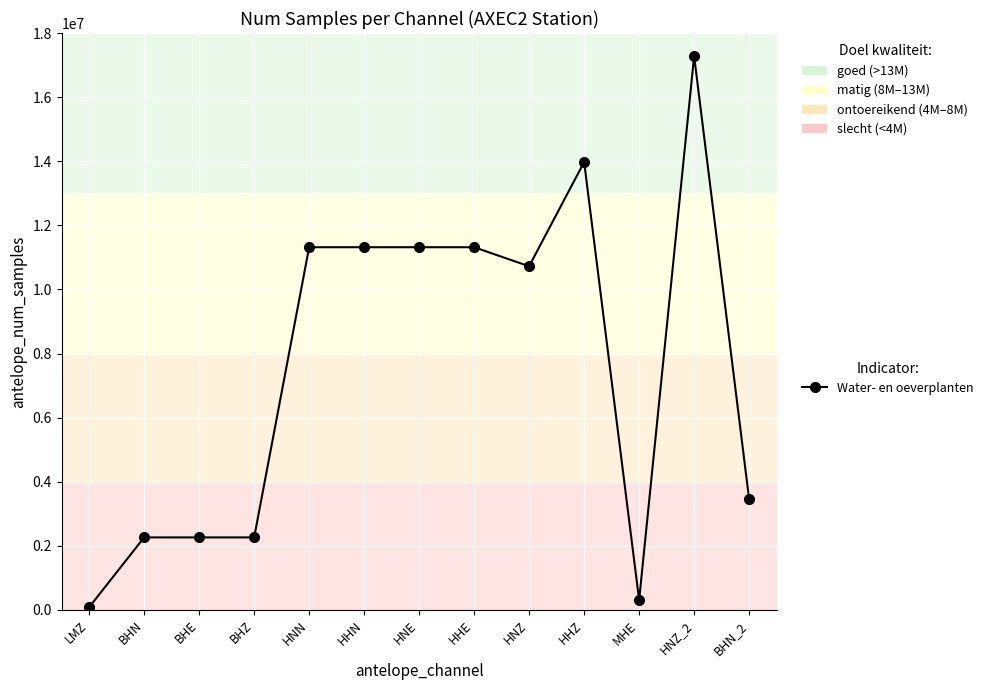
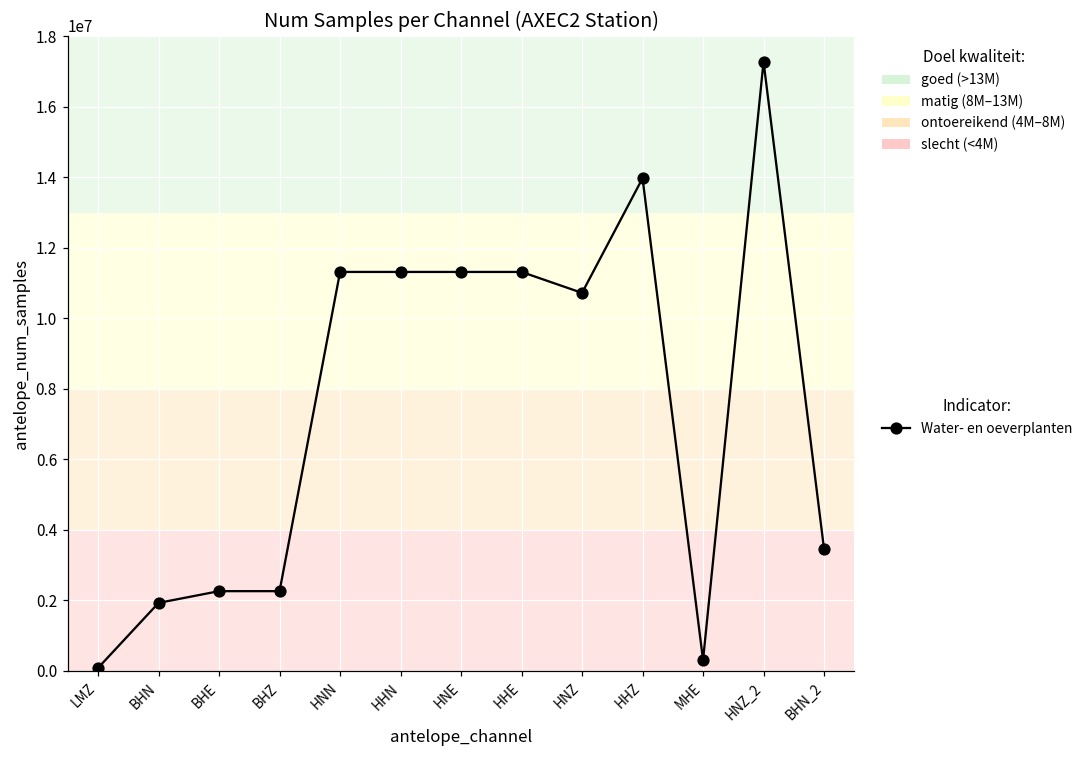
BHN: 2300000 -> 1900000
